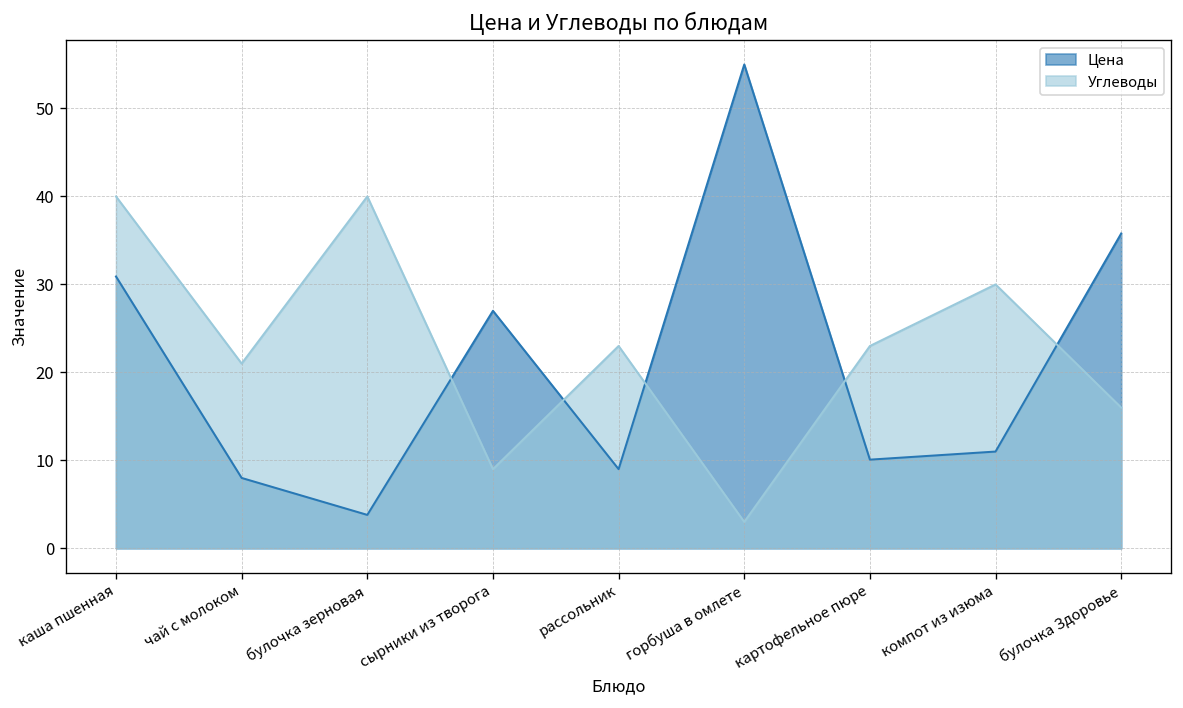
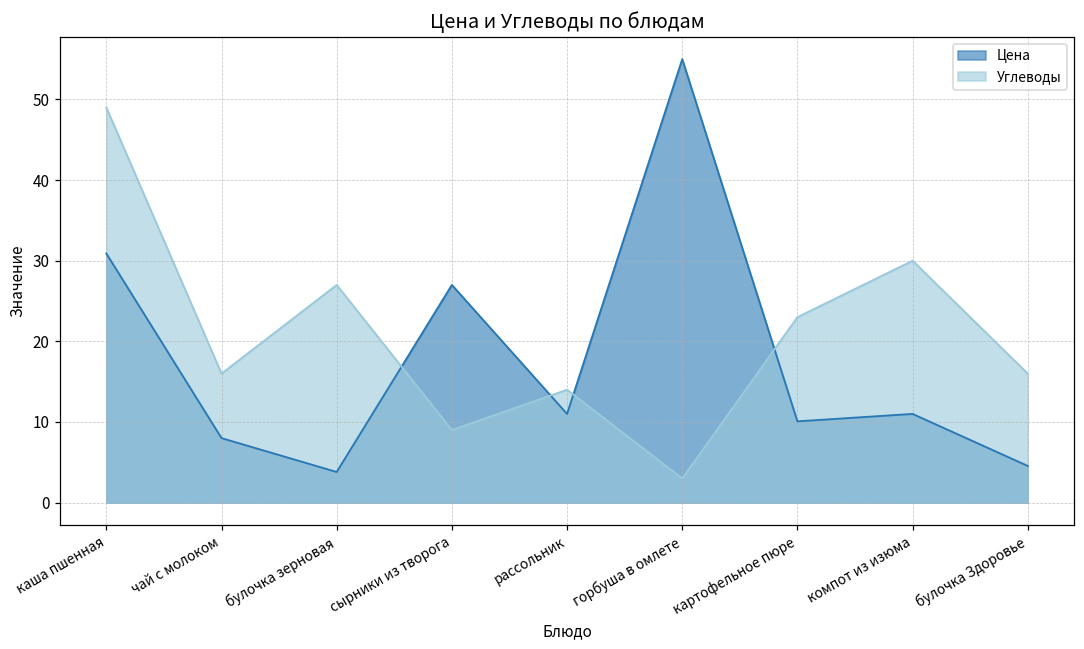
Углеводы, каша пшенная: 40 -> 49
Углеводы, чай с молоком: 21 -> 16
Углеводы, булочка зерновая: 40 -> 27
Цена, рассольник: 9 -> 11
Углеводы, рассольник: 23 -> 14
Цена, булочка Здоровье: 36 -> 5
